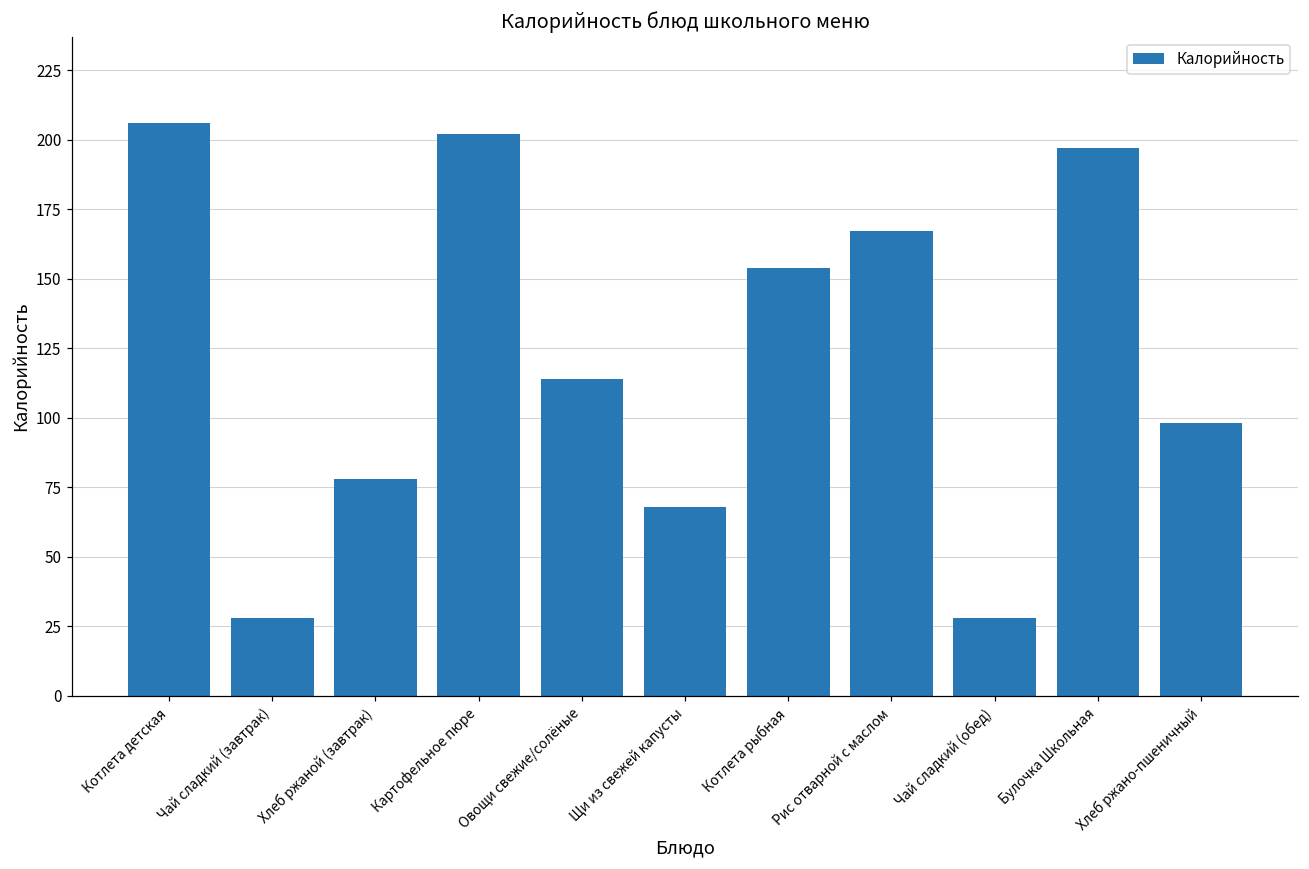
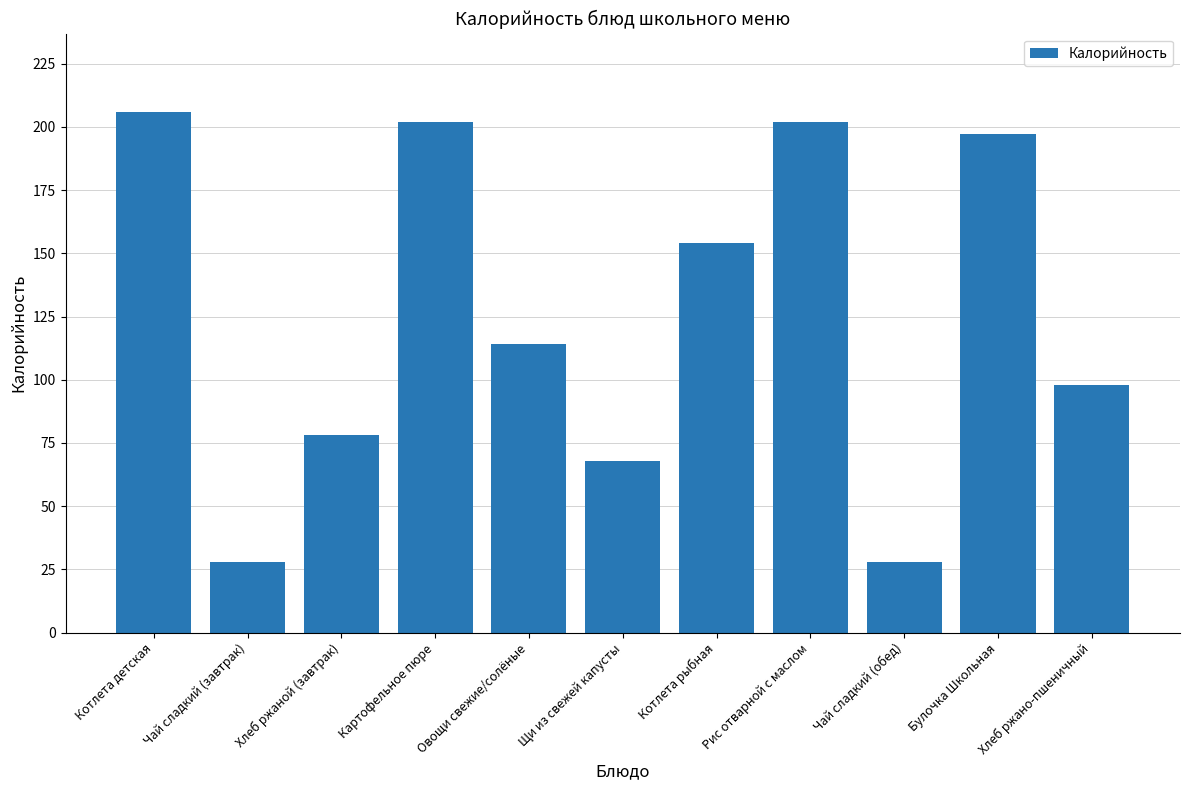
Рис отварной с маслом: 167 -> 202
